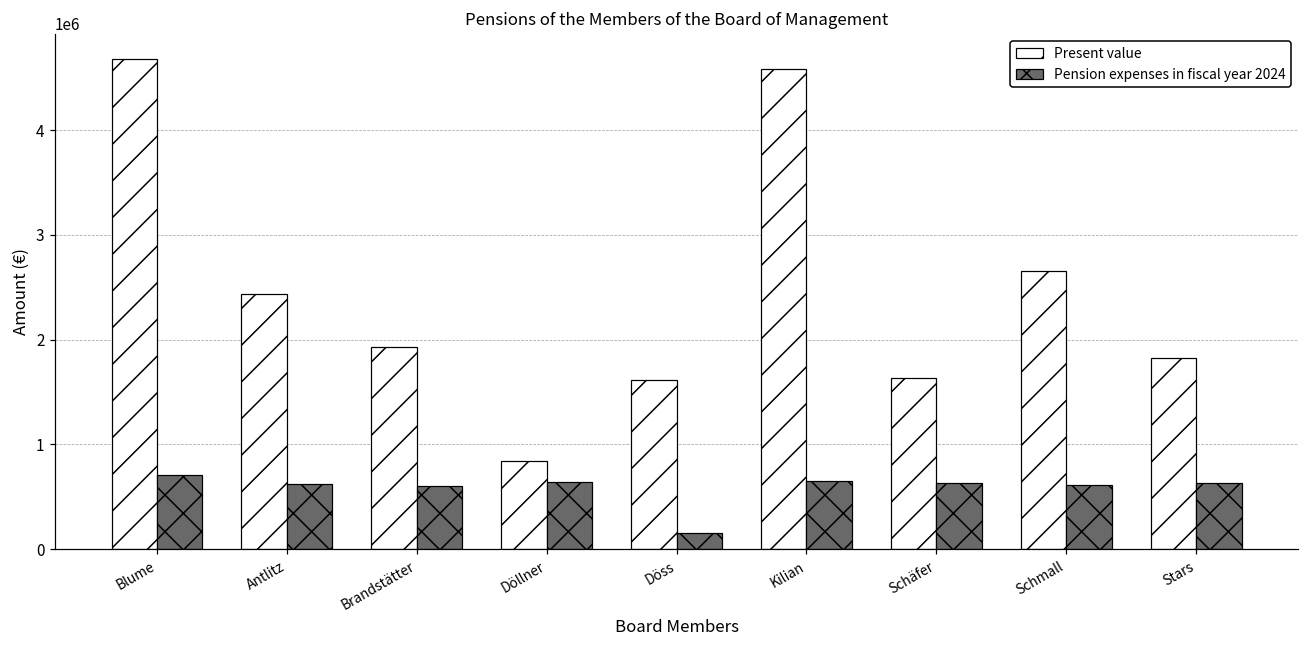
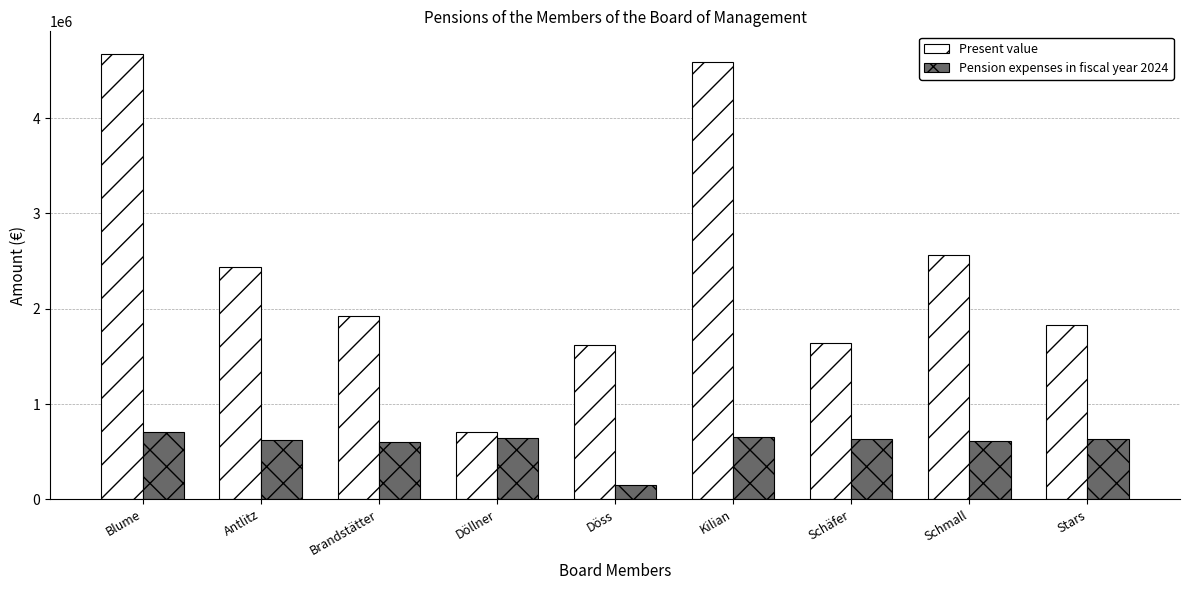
Present value, Döllner: 800000 -> 700000
Present value, Schmall: 2700000 -> 2600000
